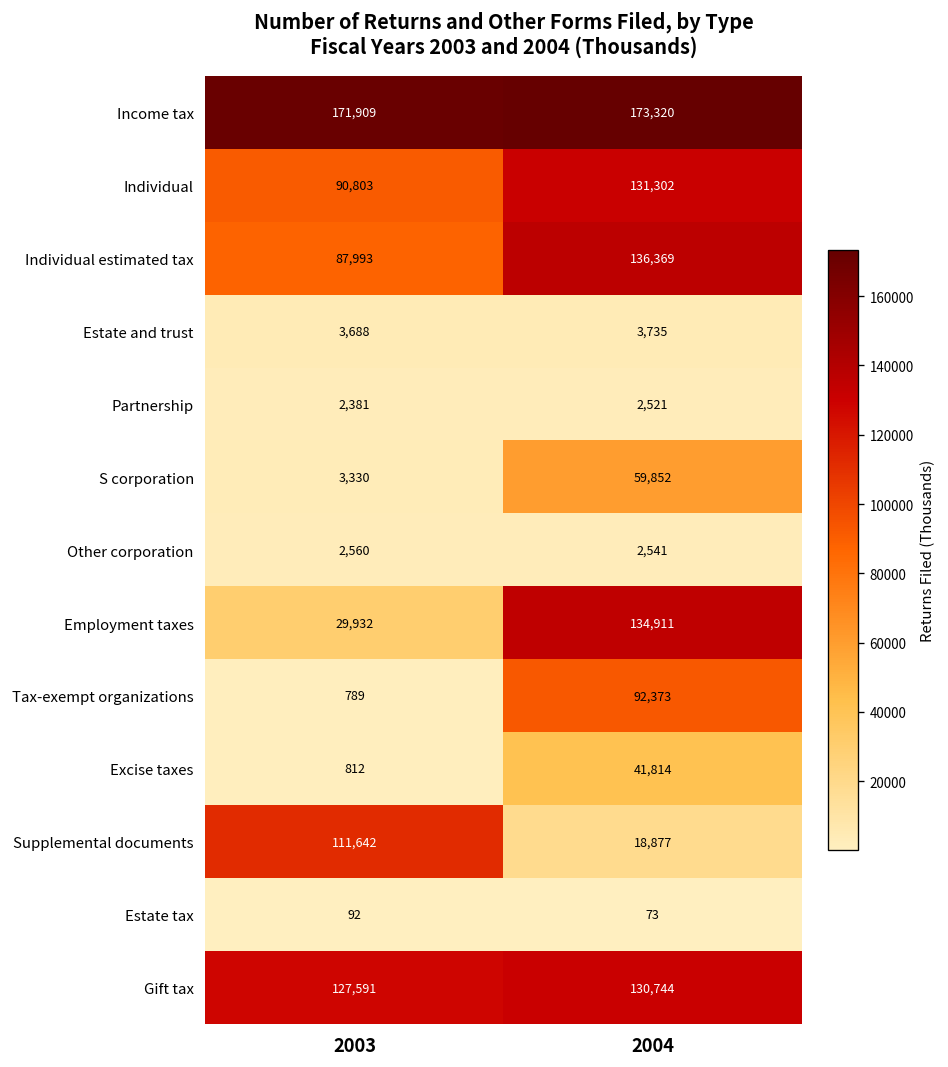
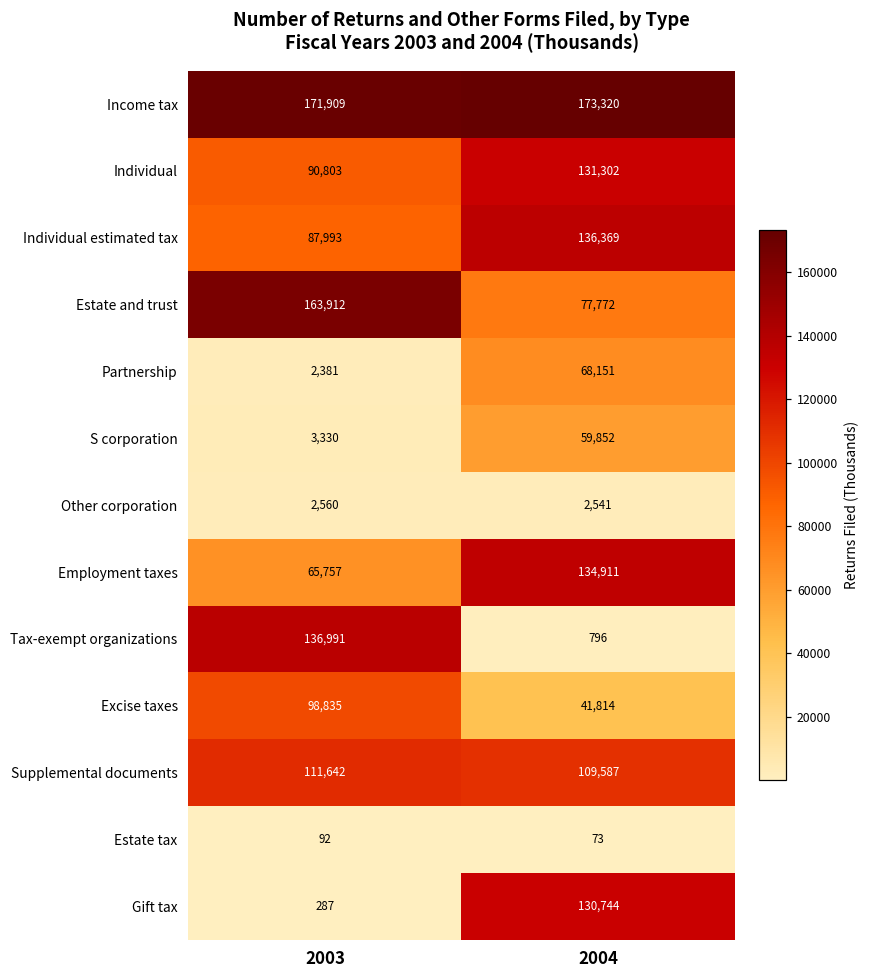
Estate and trust, 2003: 3,688 -> 163,912
Estate and trust, 2004: 3,735 -> 77,772
Partnership, 2004: 2,521 -> 68,151
Employment taxes, 2003: 29,932 -> 65,757
Tax-exempt organizations, 2003: 789 -> 136,991
Tax-exempt organizations, 2004: 92,373 -> 796
Excise taxes, 2003: 812 -> 98,835
Supplemental documents, 2004: 18,877 -> 109,587
Gift tax, 2003: 127,591 -> 287
